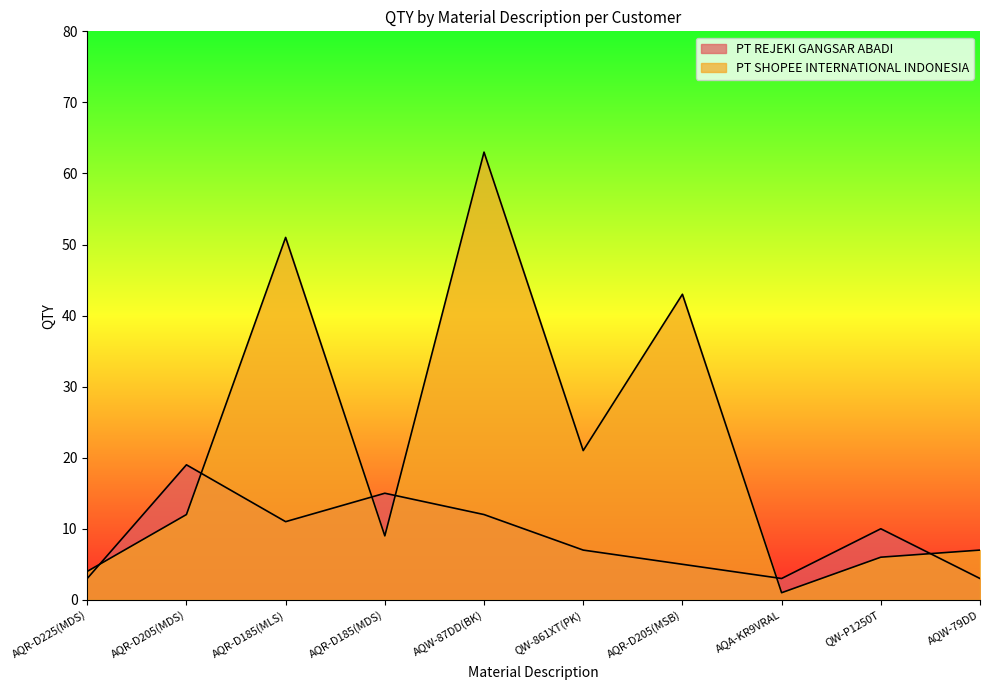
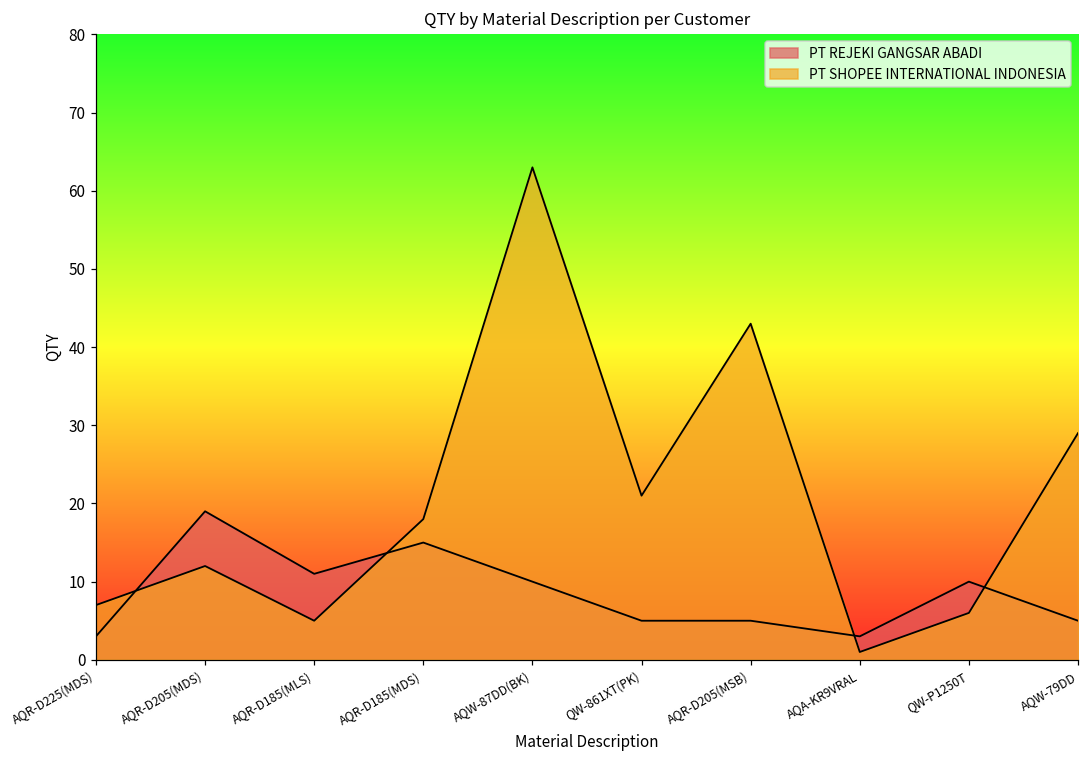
PT SHOPEE INTERNATIONAL INDONESIA, AQR-D225(MDS): 4 -> 7
PT SHOPEE INTERNATIONAL INDONESIA, AQR-D185(MLS): 51 -> 5
PT SHOPEE INTERNATIONAL INDONESIA, AQR-D185(MDS): 9 -> 18
PT REJEKI GANGSAR ABADI, AQW-87DD(BK): 12 -> 10
PT REJEKI GANGSAR ABADI, QW-861XT(PK): 7 -> 5
PT REJEKI GANGSAR ABADI, AQW-79DD: 3 -> 5
PT SHOPEE INTERNATIONAL INDONESIA, AQW-79DD: 7 -> 29
